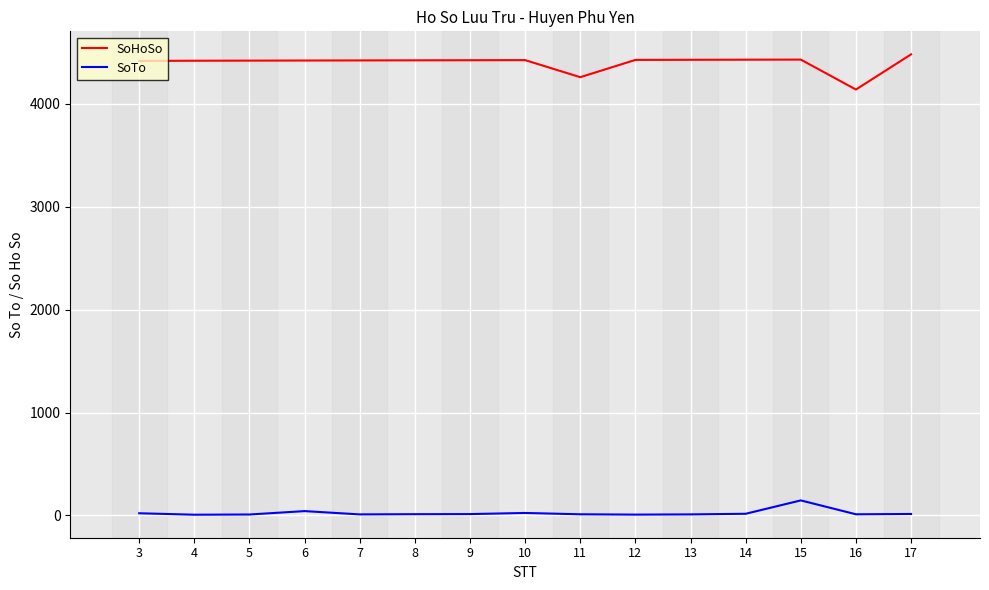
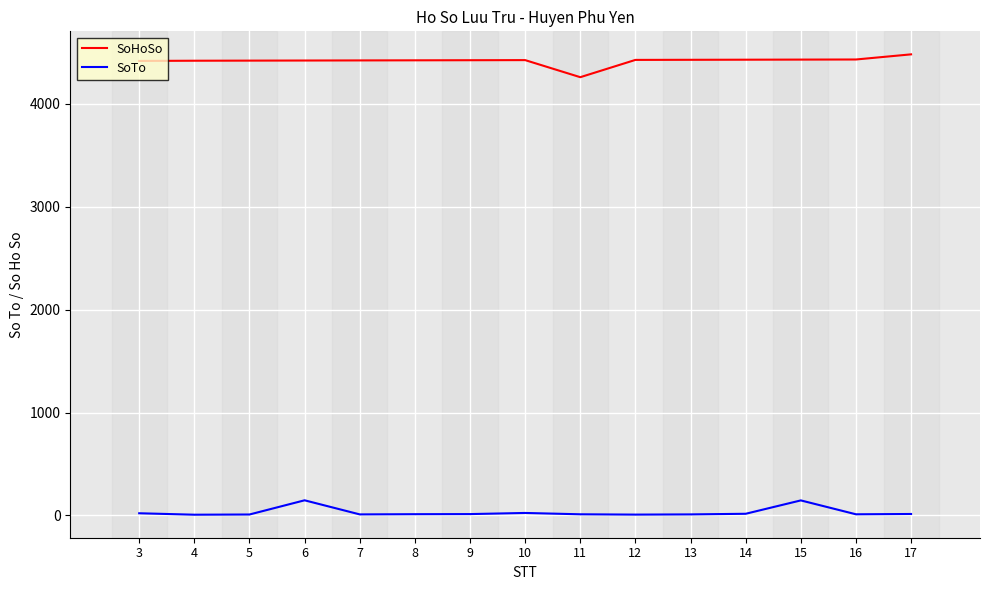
SoTo, 6: 40 -> 150
SoHoSo, 16: 4140 -> 4430
